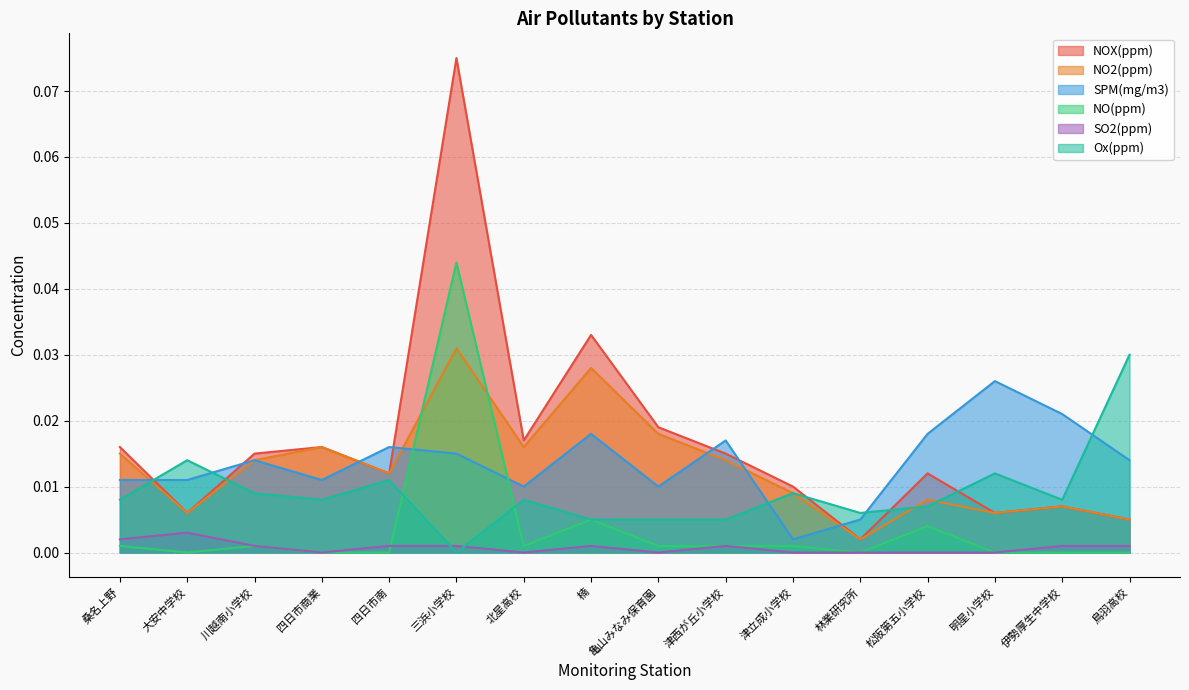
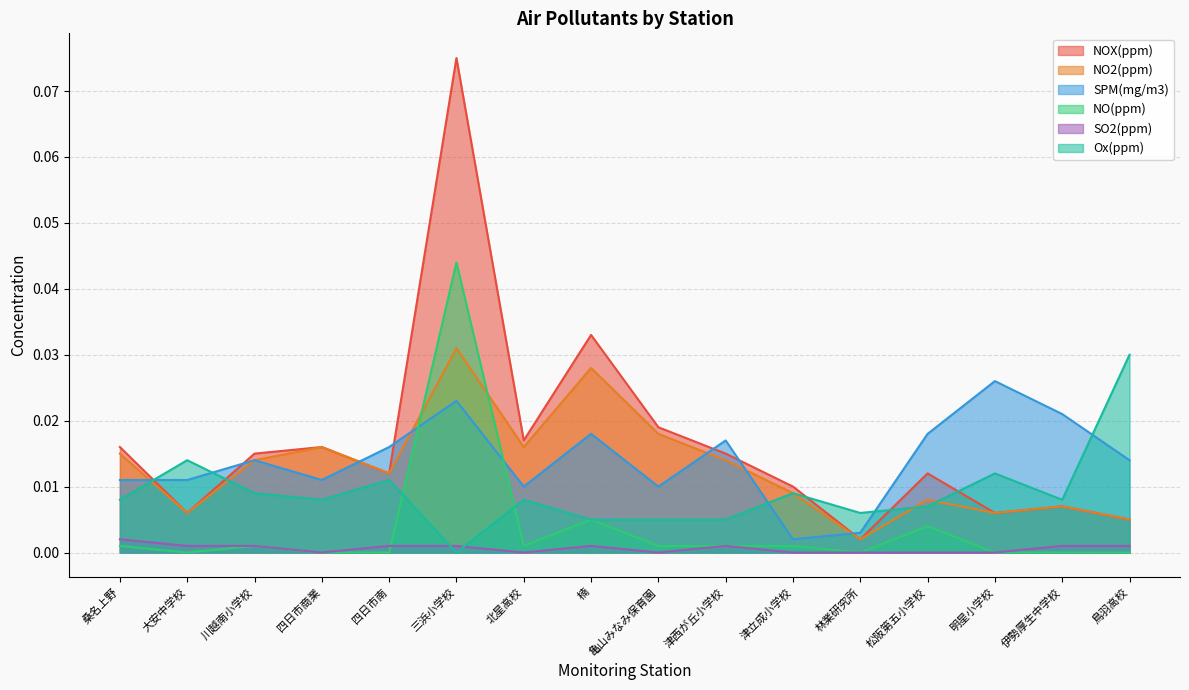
SO2(ppm), 大安中学校: 0.003 -> 0.001
SPM(mg/m3), 三浜小学校: 0.015 -> 0.023
SPM(mg/m3), 林業研究所: 0.005 -> 0.003
